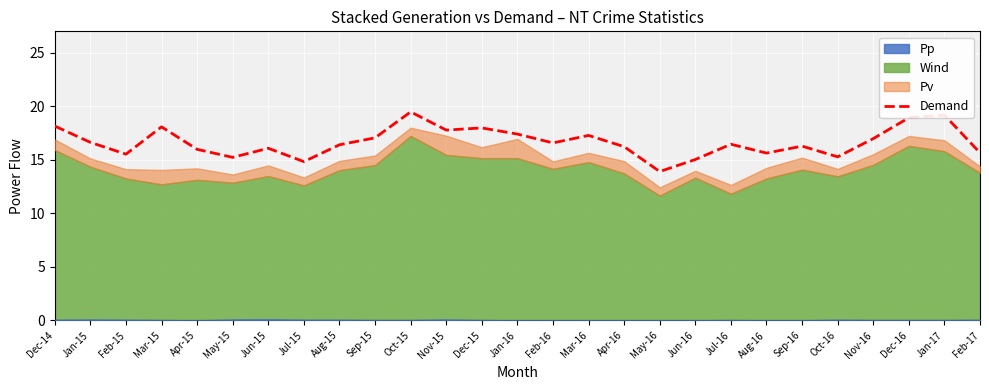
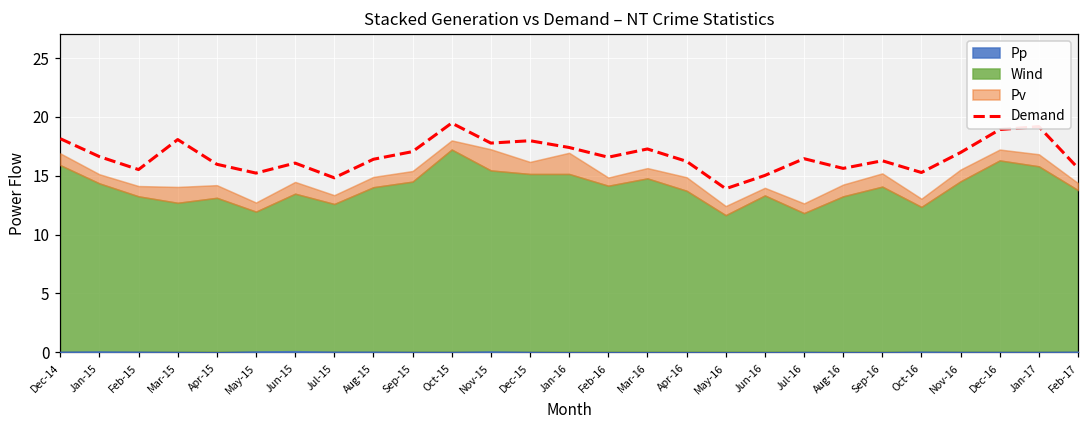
Wind, May-15: 12.8 -> 11.9
Wind, Oct-16: 13.4 -> 12.3
